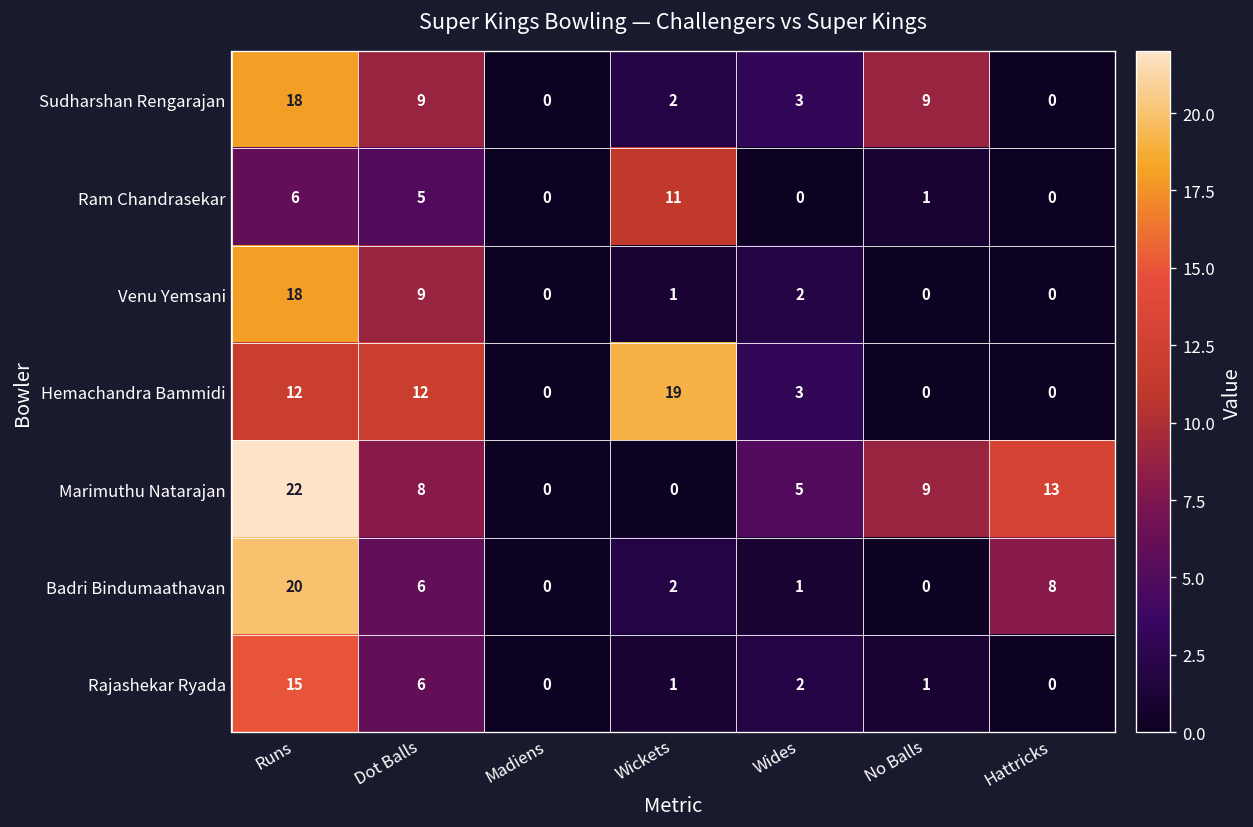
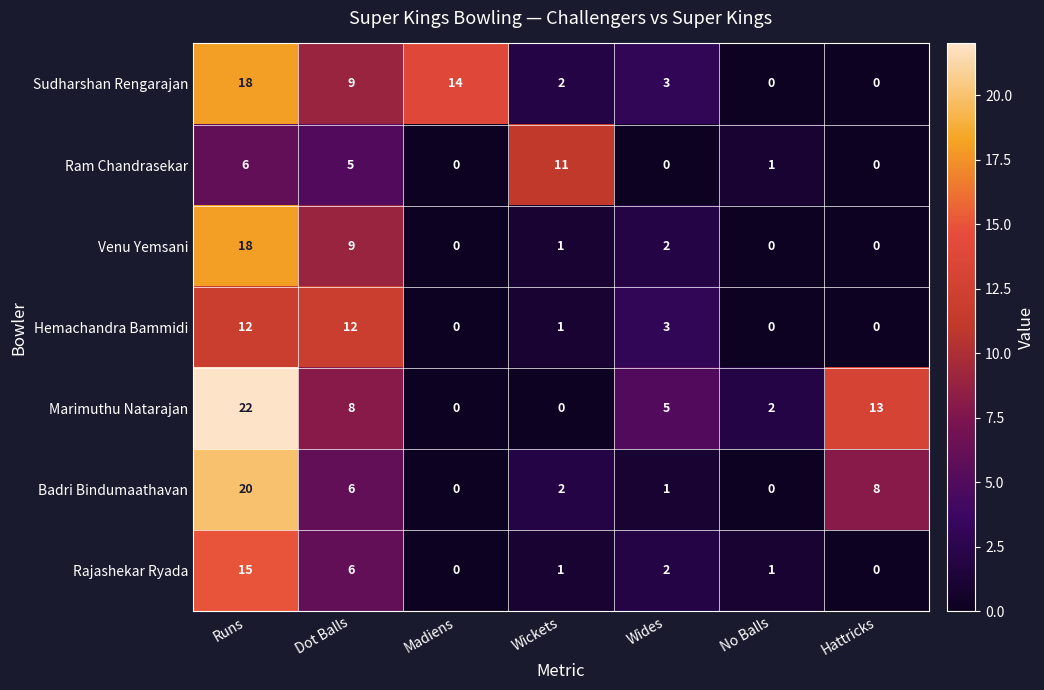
Sudharshan Rengarajan, Madiens: 0 -> 14
Sudharshan Rengarajan, No Balls: 9 -> 0
Hemachandra Bammidi, Wickets: 19 -> 1
Marimuthu Natarajan, No Balls: 9 -> 2
